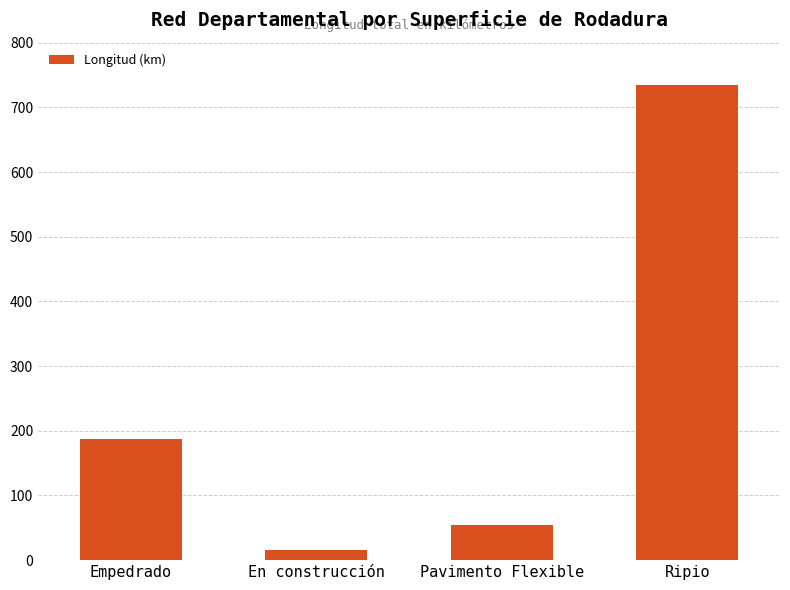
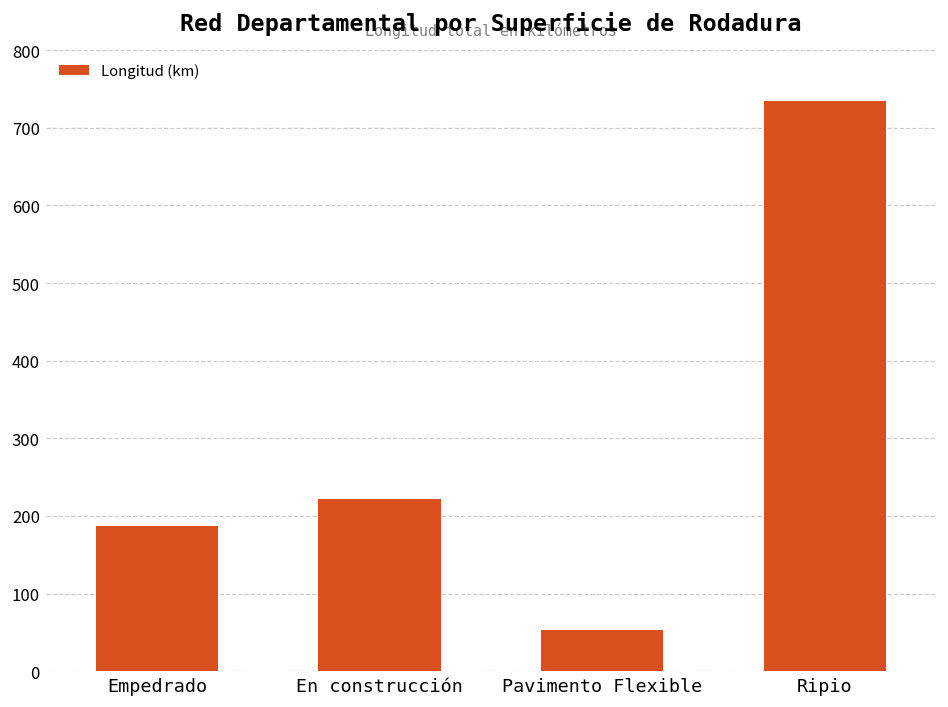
En construcción: 20 -> 220
